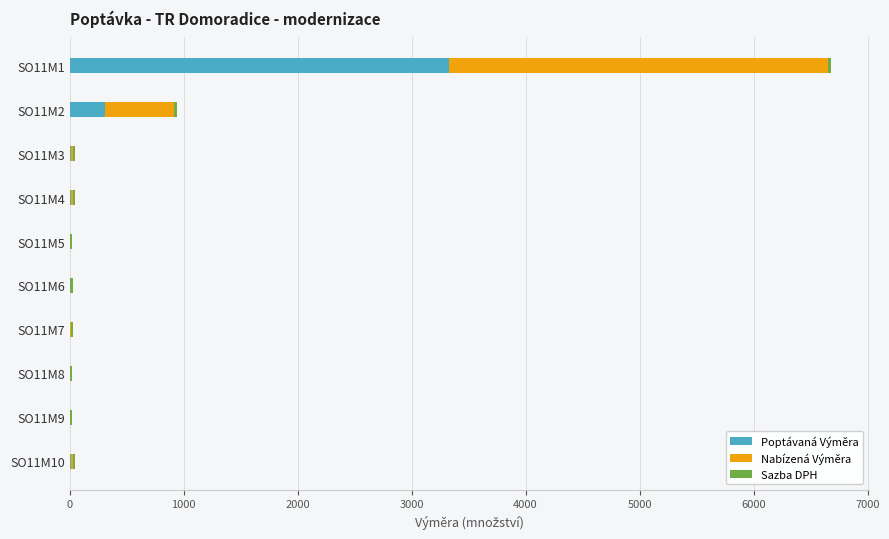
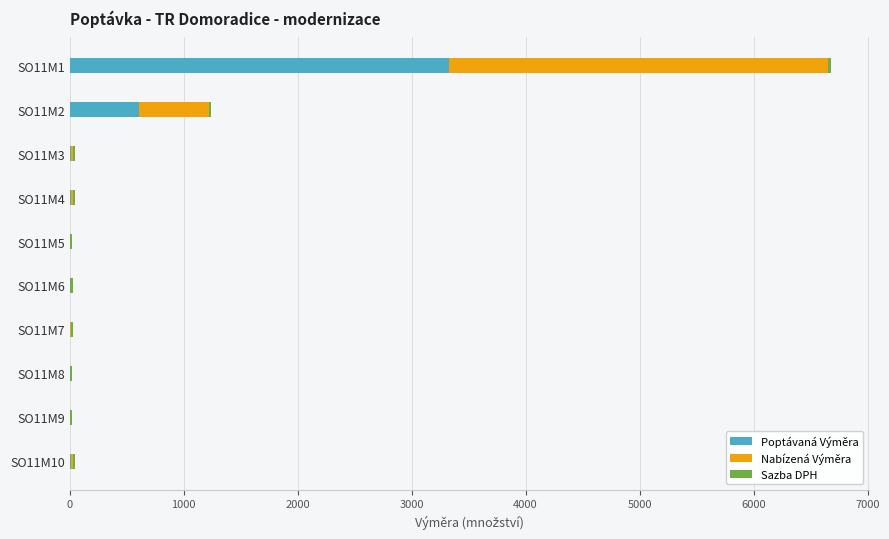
Poptávaná Výměra, SO11M2: 310 -> 610
